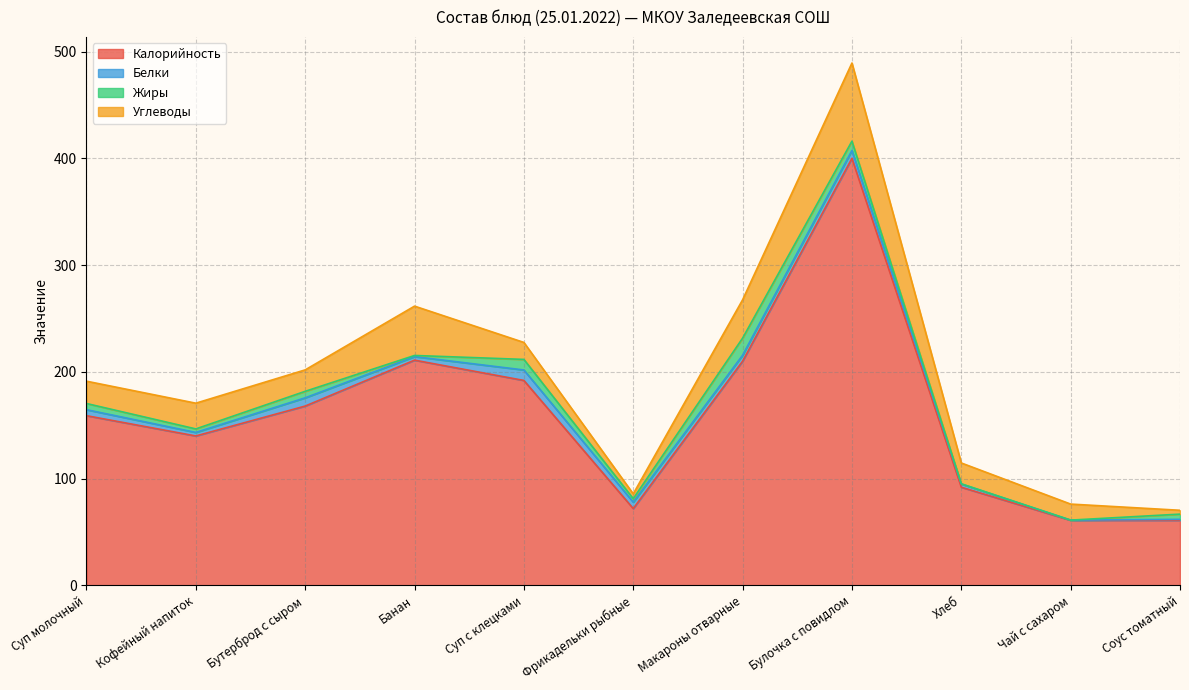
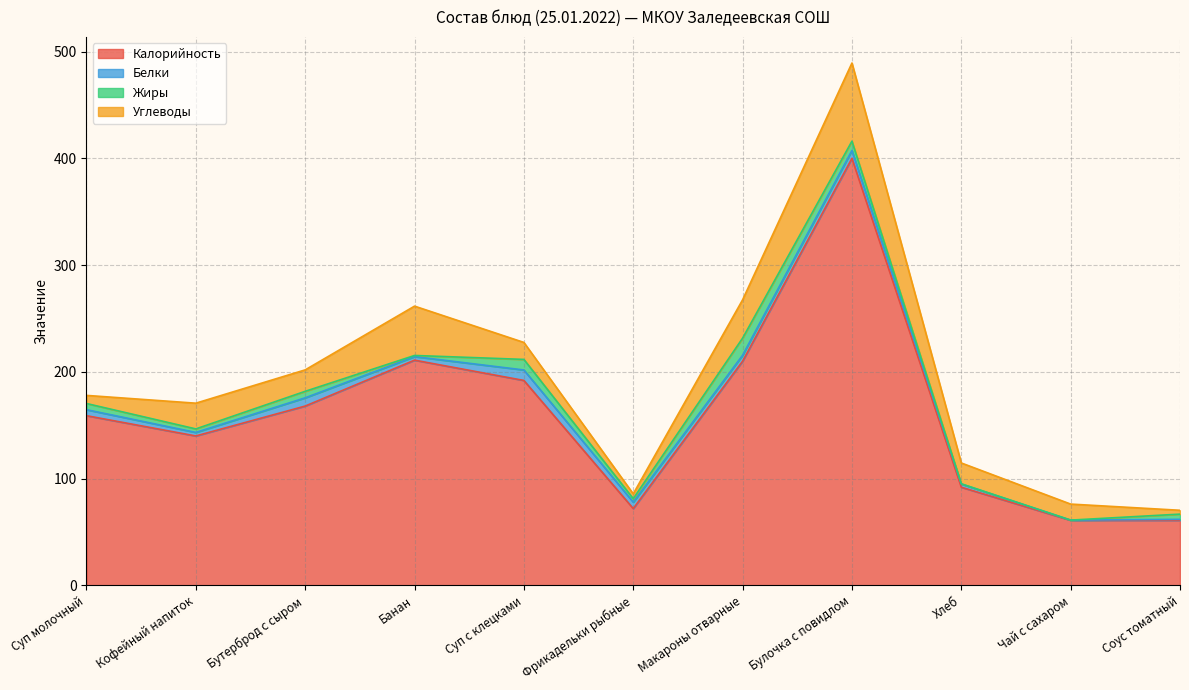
Углеводы, Суп молочный: 21 -> 8
